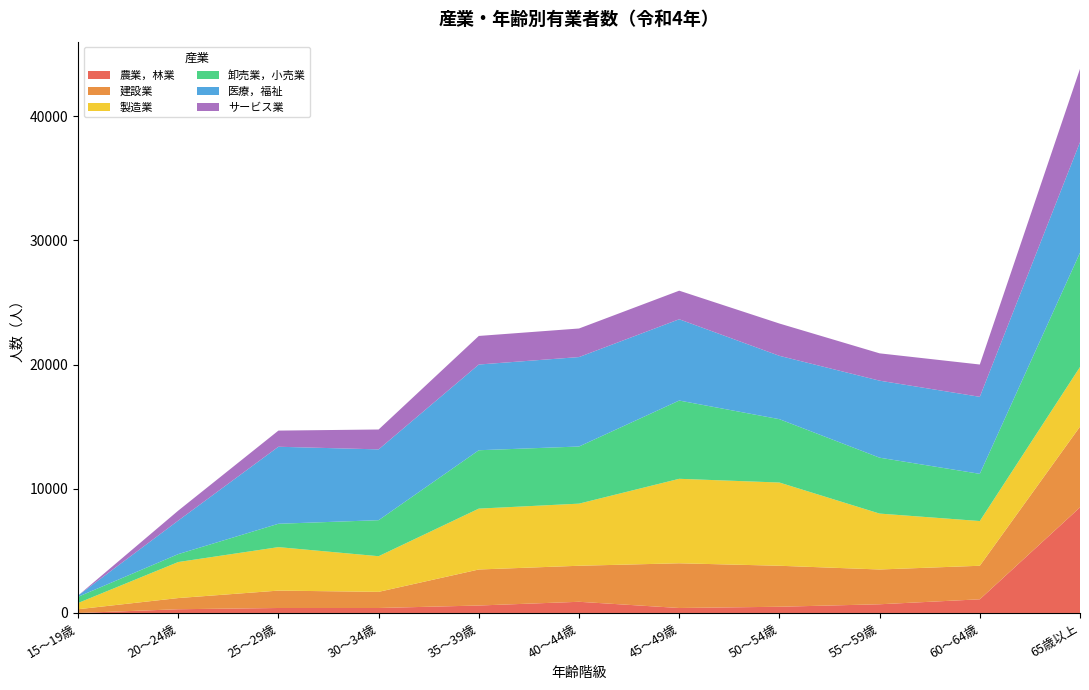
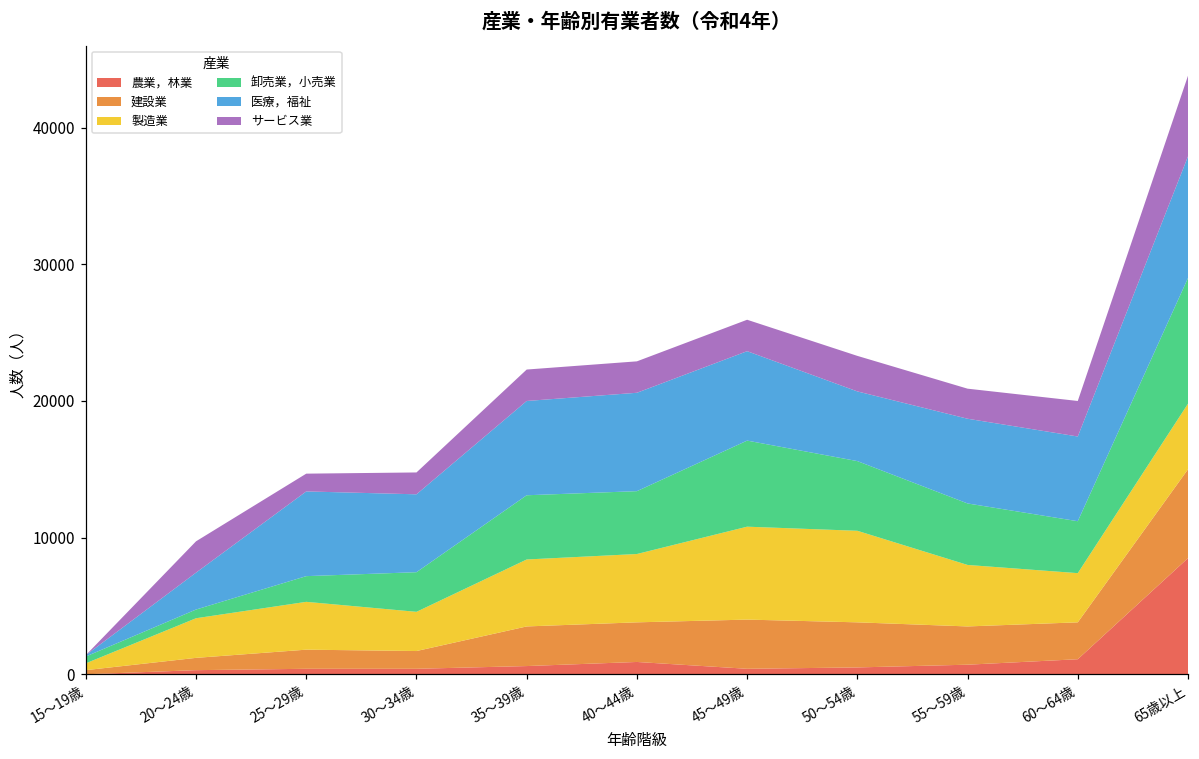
サービス業, 20～24歳: 800 -> 2300
